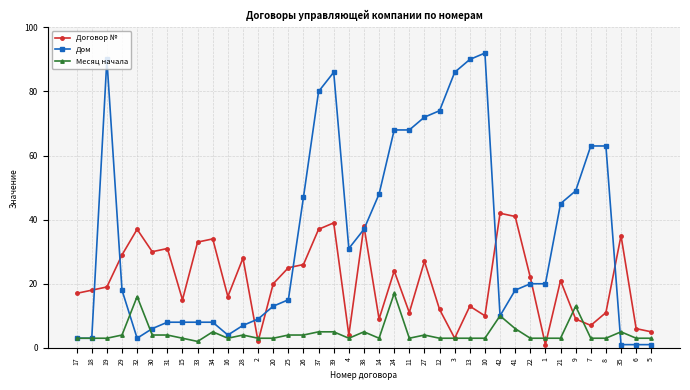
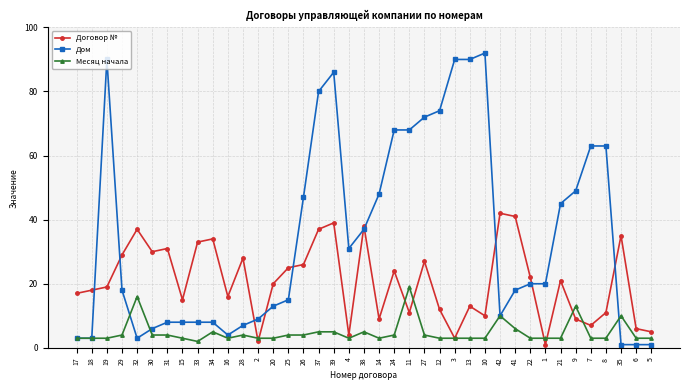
Месяц начала, 24: 17 -> 4
Месяц начала, 11: 3 -> 19
Дом, 3: 86 -> 90
Месяц начала, 35: 5 -> 10
